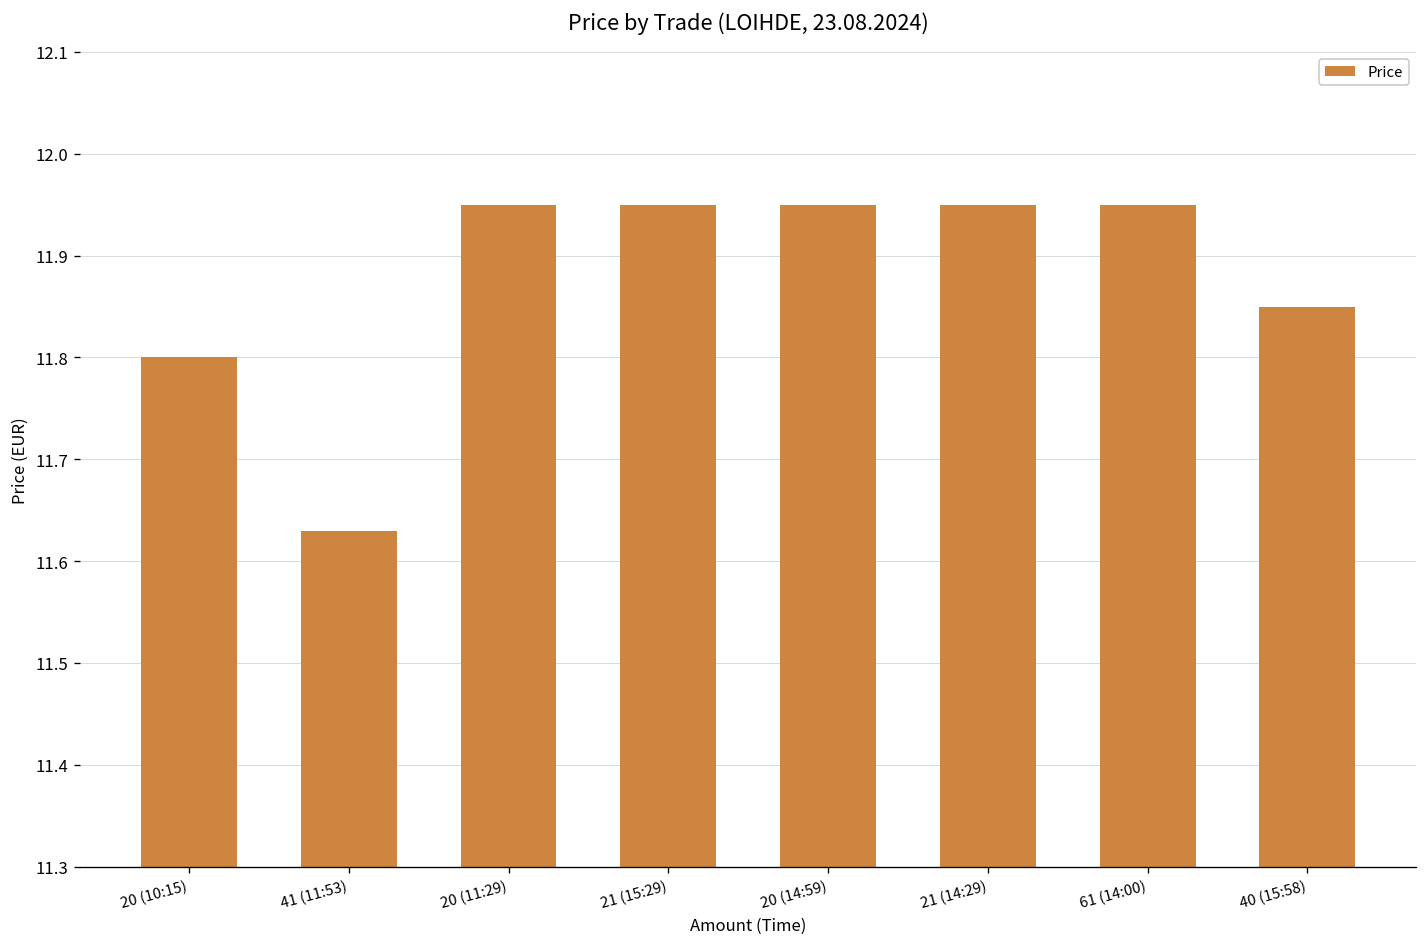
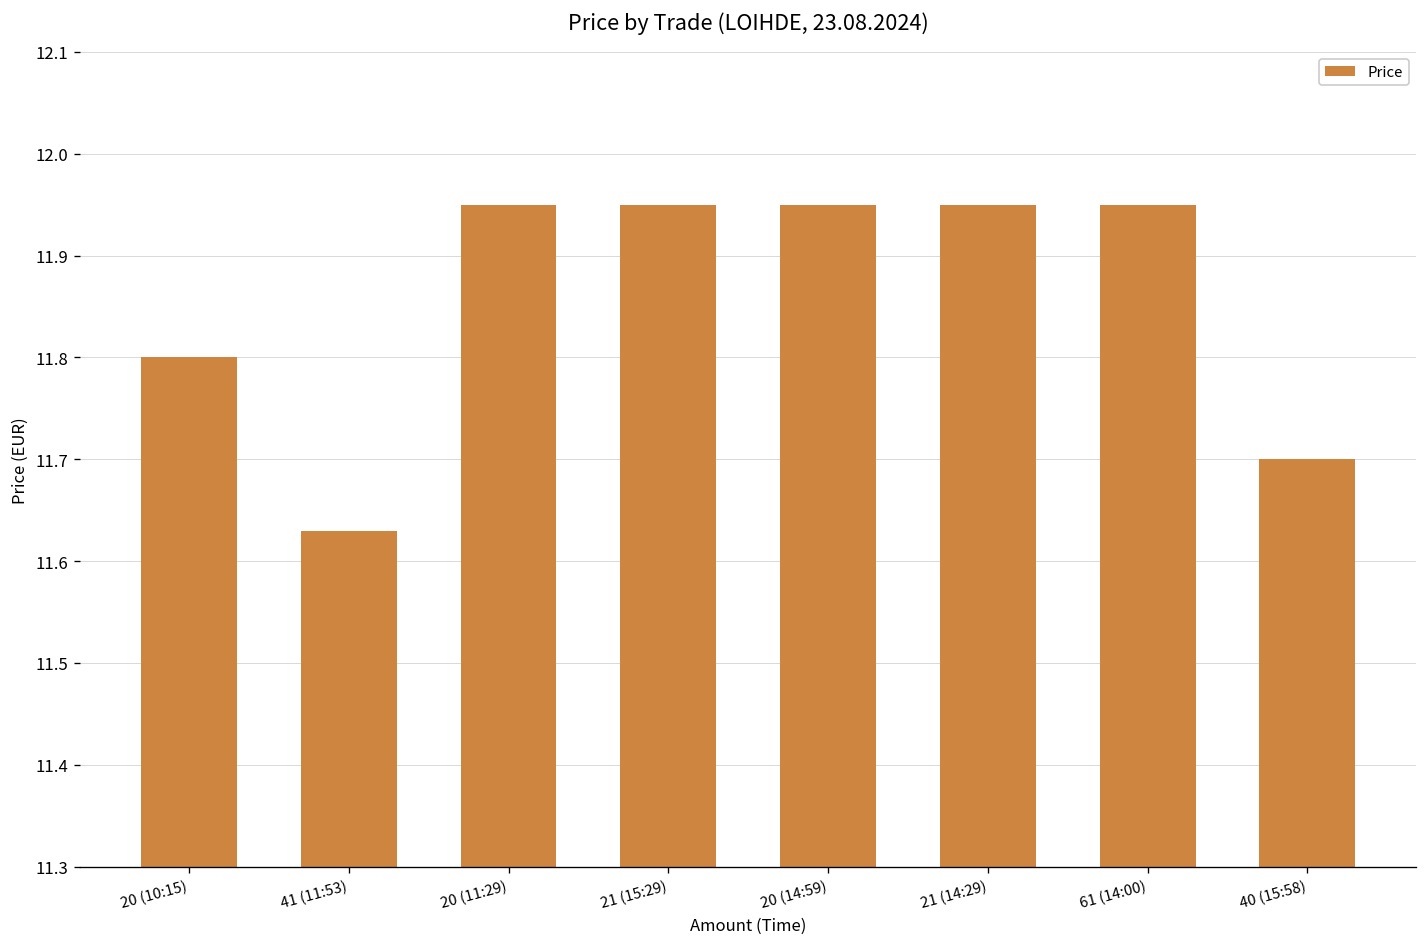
40 (15:58): 11.85 -> 11.70
